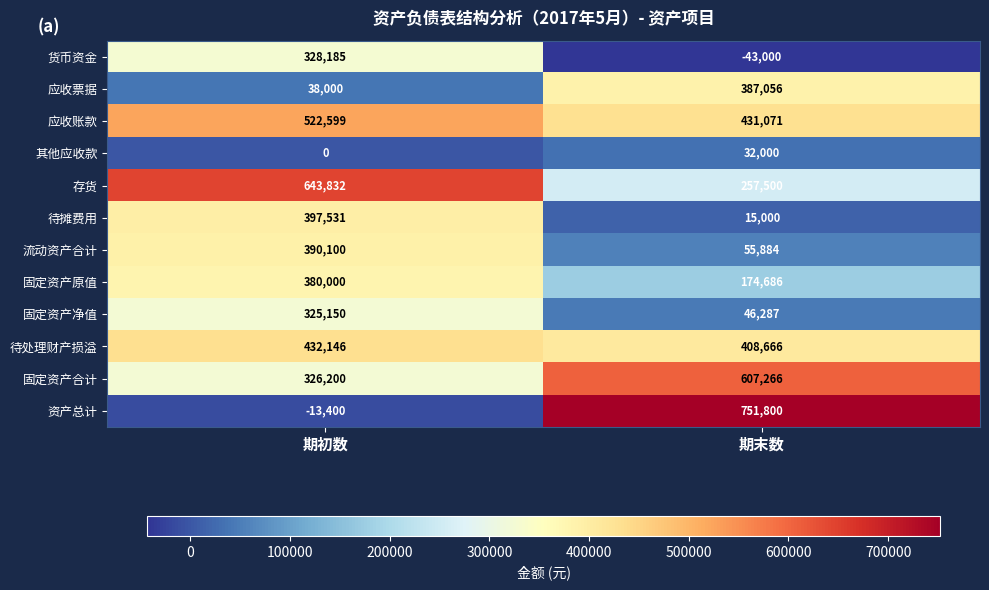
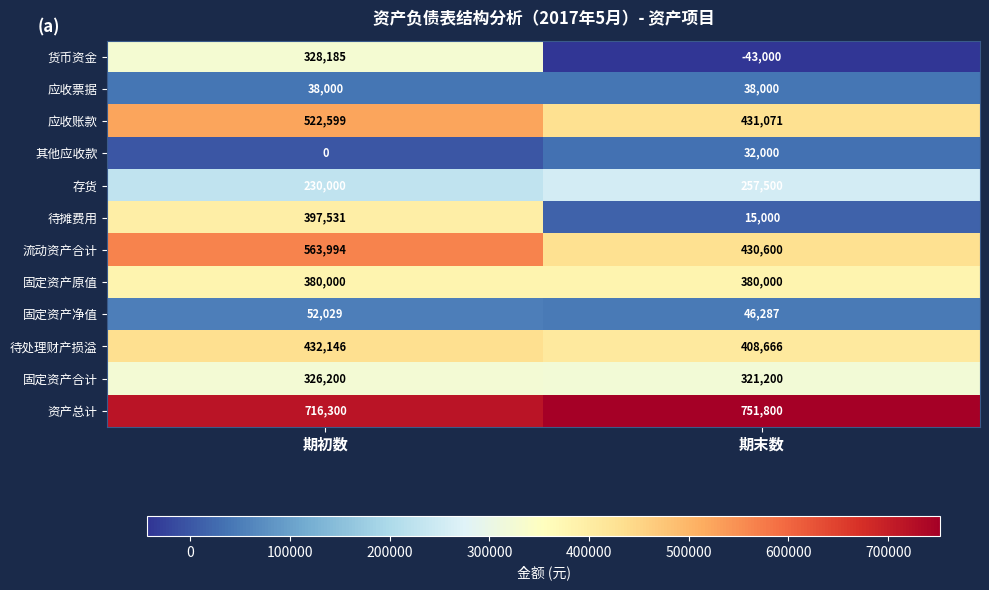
应收票据, 期末数: 387,056 -> 38,000
存货, 期初数: 643,832 -> 230,000
流动资产合计, 期初数: 390,100 -> 563,994
流动资产合计, 期末数: 55,884 -> 430,600
固定资产原值, 期末数: 174,686 -> 380,000
固定资产净值, 期初数: 325,150 -> 52,029
固定资产合计, 期末数: 607,266 -> 321,200
资产总计, 期初数: -13,400 -> 716,300
